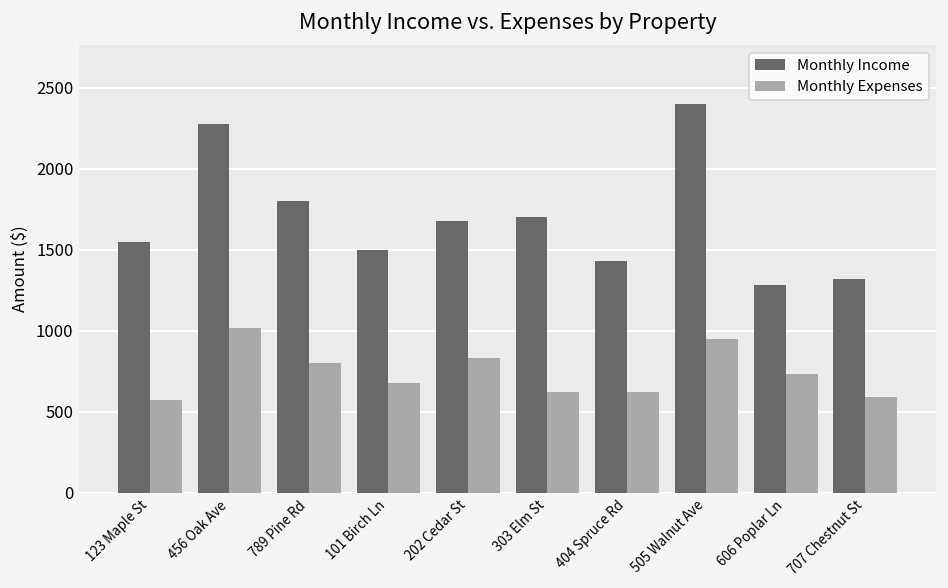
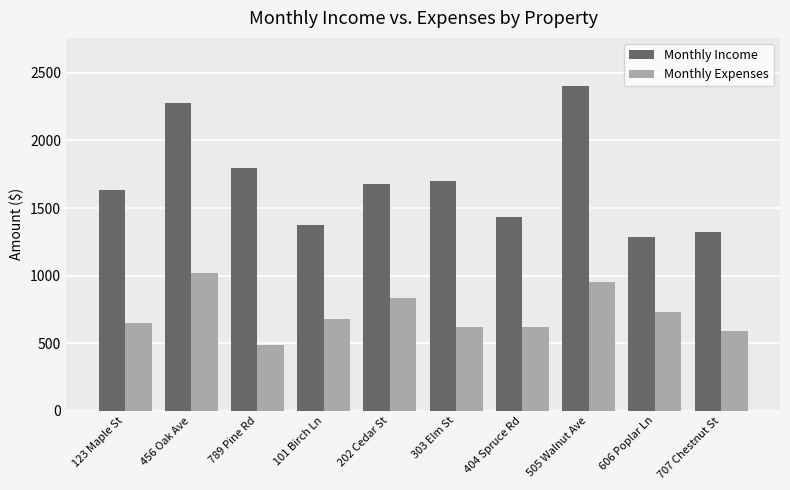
Monthly Income, 123 Maple St: 1550 -> 1630
Monthly Expenses, 123 Maple St: 570 -> 650
Monthly Expenses, 789 Pine Rd: 800 -> 490
Monthly Income, 101 Birch Ln: 1500 -> 1380
